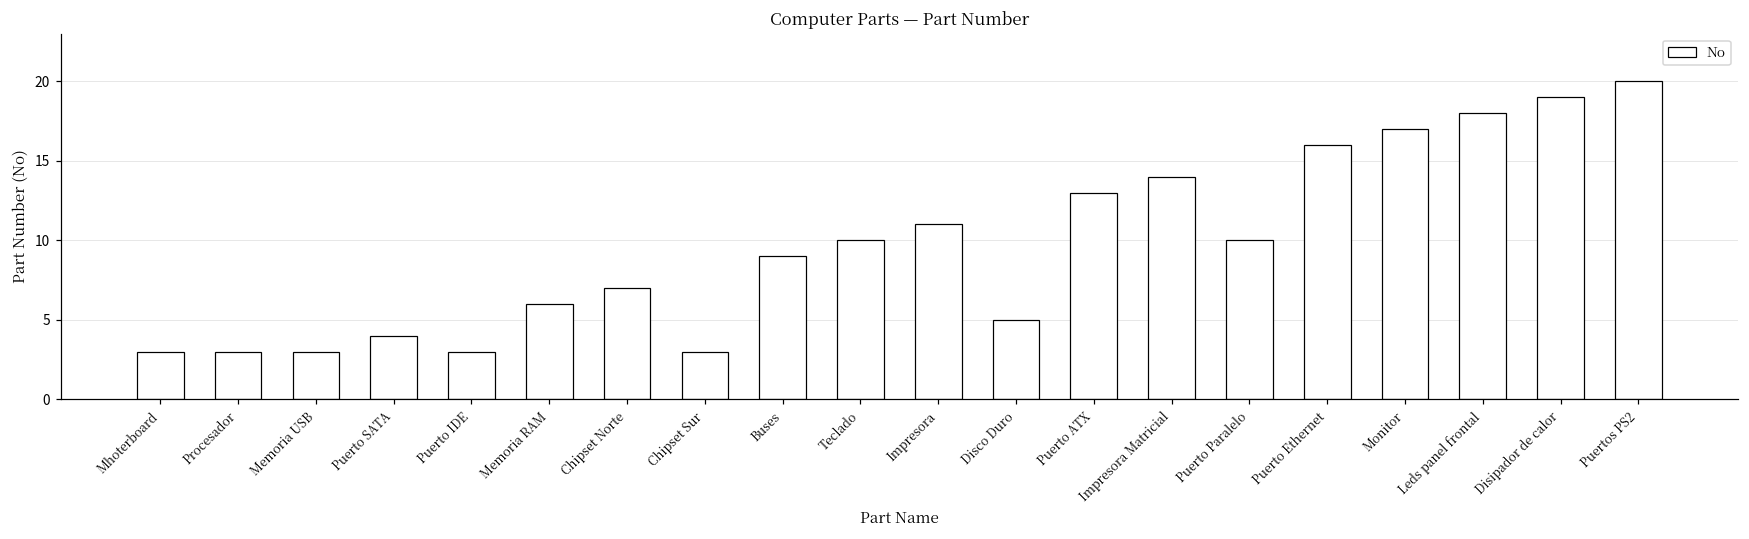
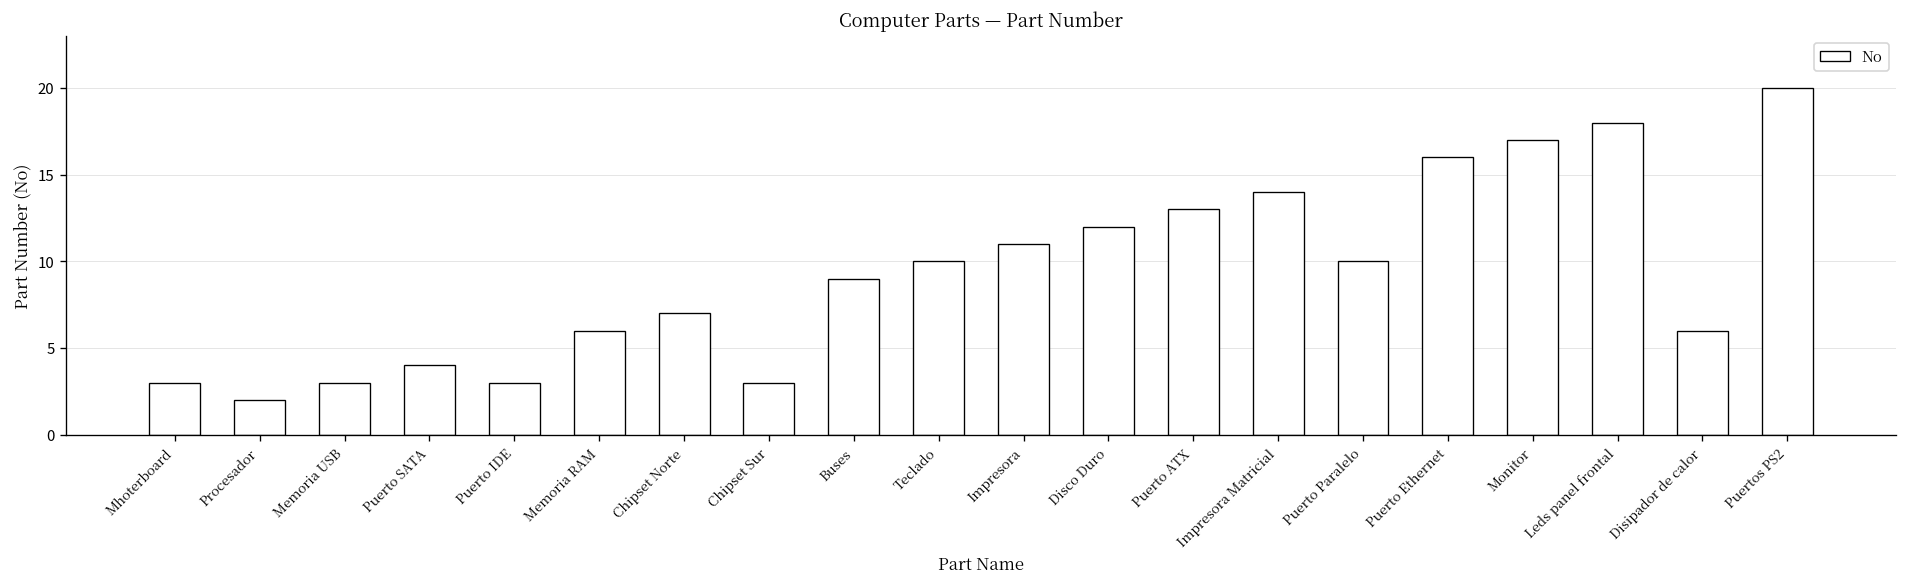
Procesador: 3 -> 2
Disco Duro: 5 -> 12
Disipador de calor: 19 -> 6
